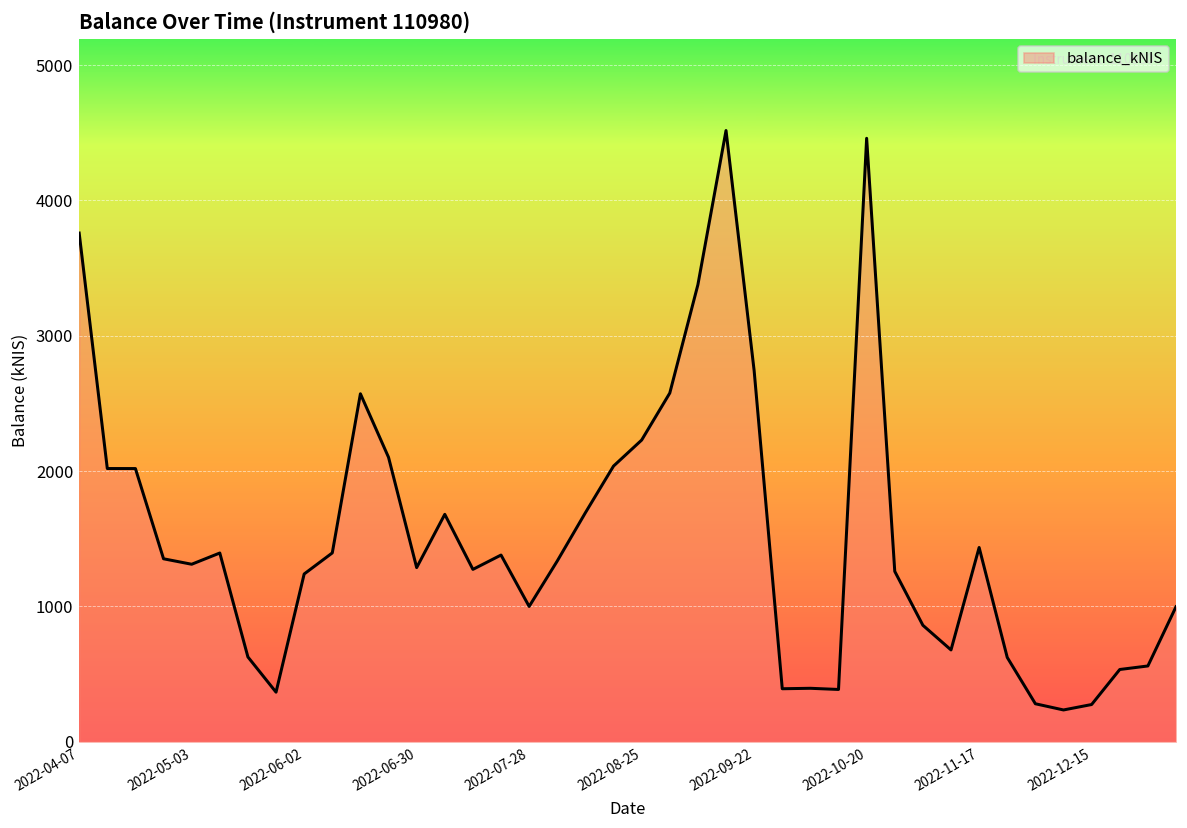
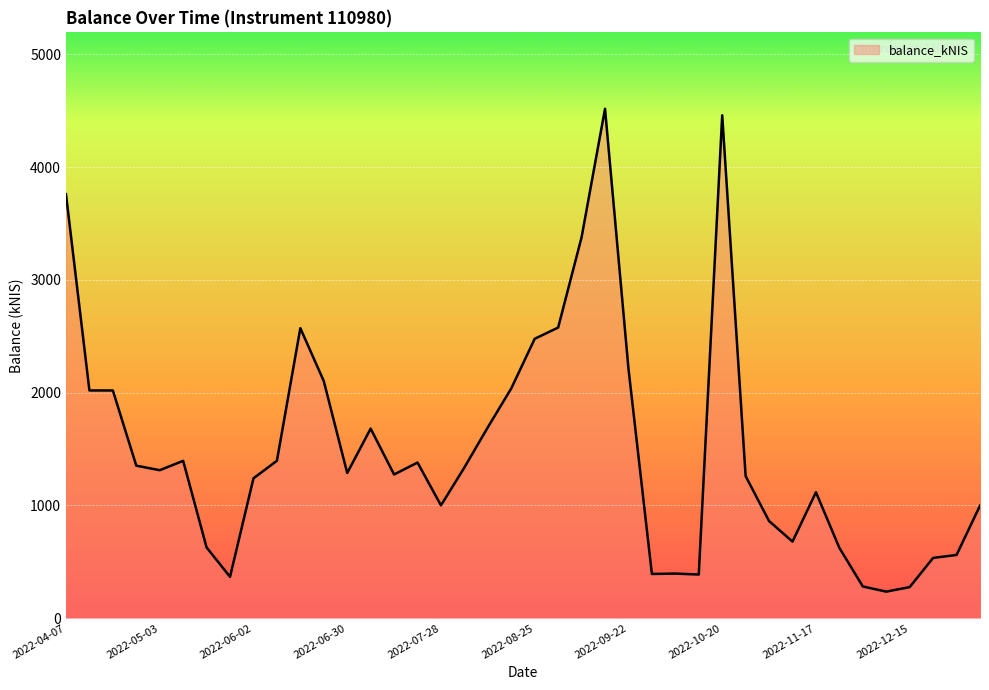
2022-08-25: 2230 -> 2480
2022-09-22: 2740 -> 2210
2022-11-17: 1440 -> 1120
